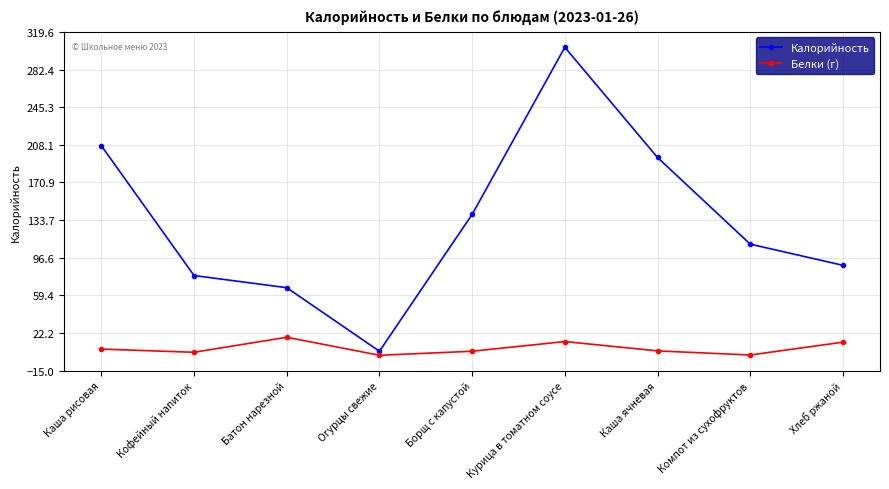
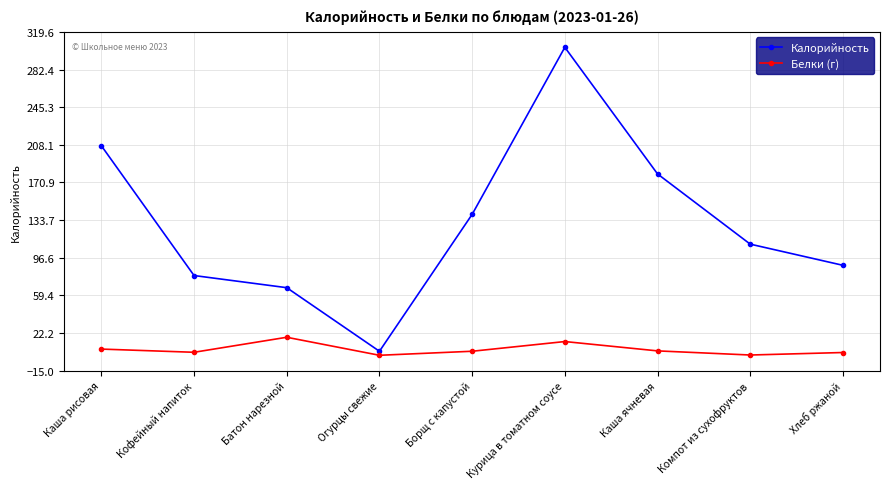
Калорийность, Каша ячневая: 196 -> 179
Белки (г), Хлеб ржаной: 13 -> 3
